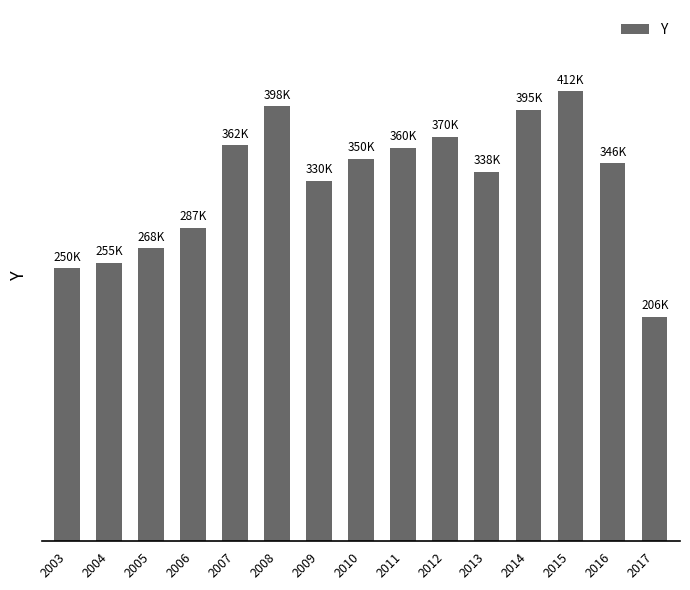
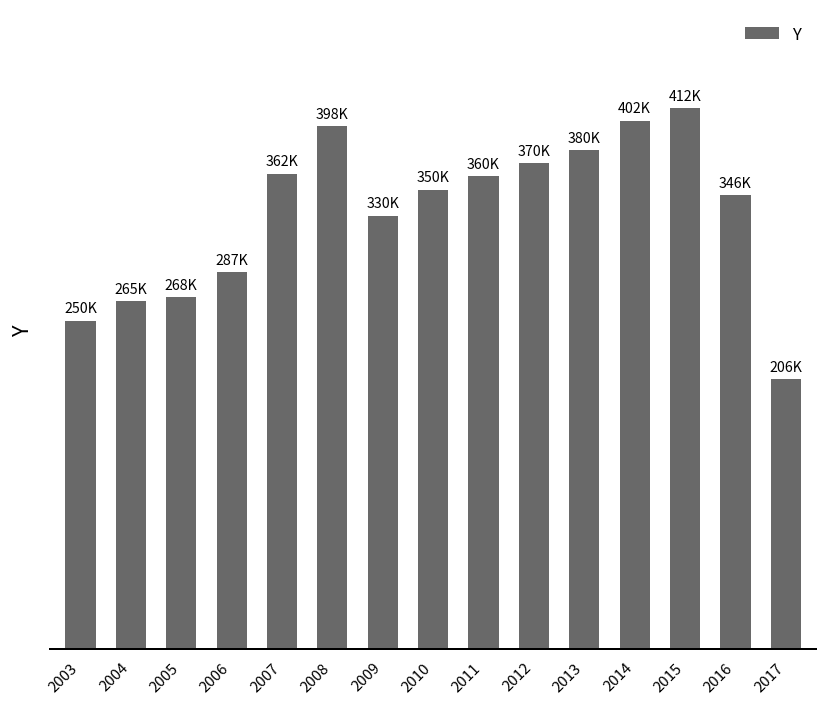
2004: 255K -> 265K
2013: 338K -> 380K
2014: 395K -> 402K
